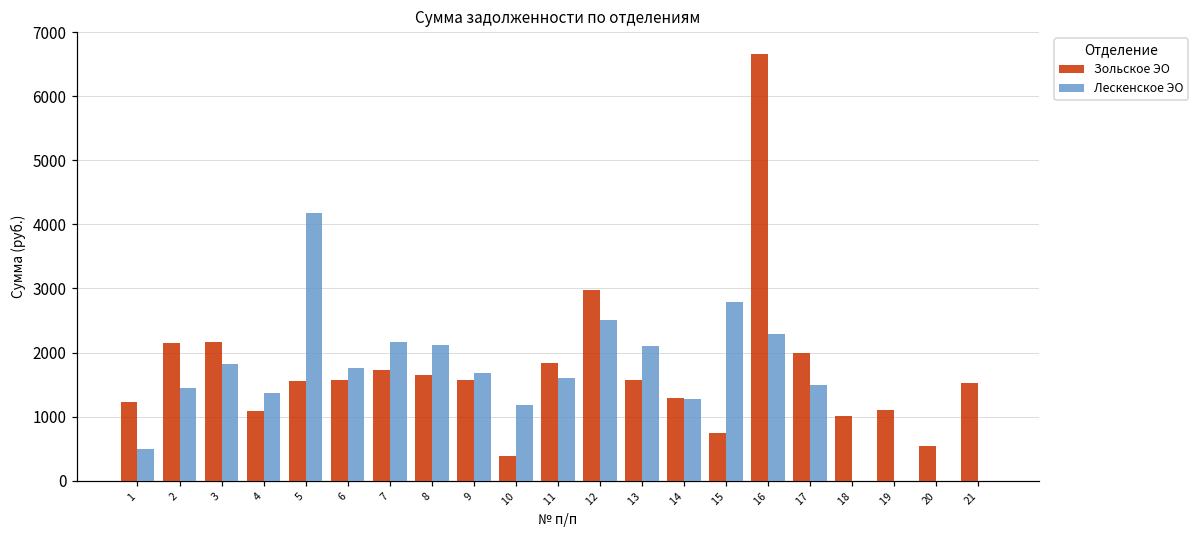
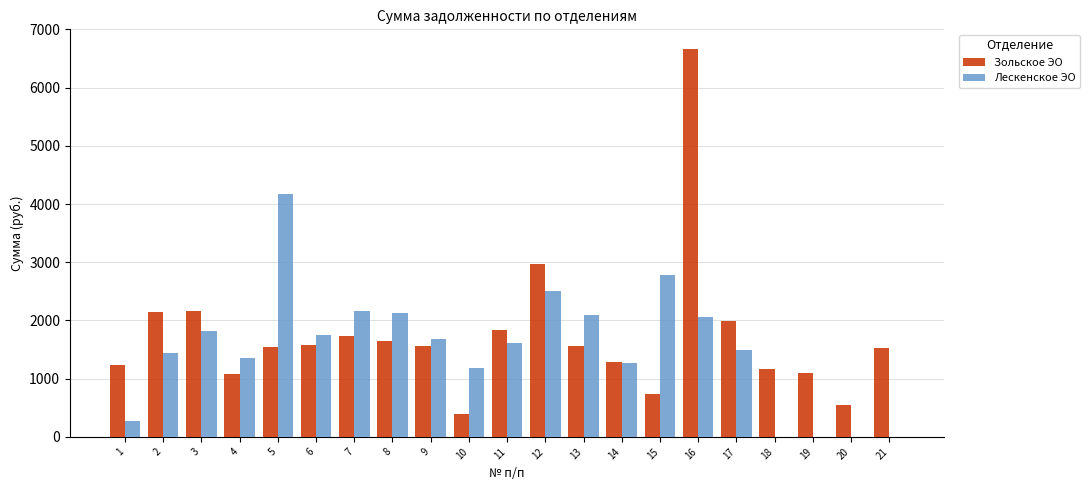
Лескенское ЭО, 1: 500 -> 300
Лескенское ЭО, 16: 2300 -> 2100
Зольское ЭО, 18: 1000 -> 1200
